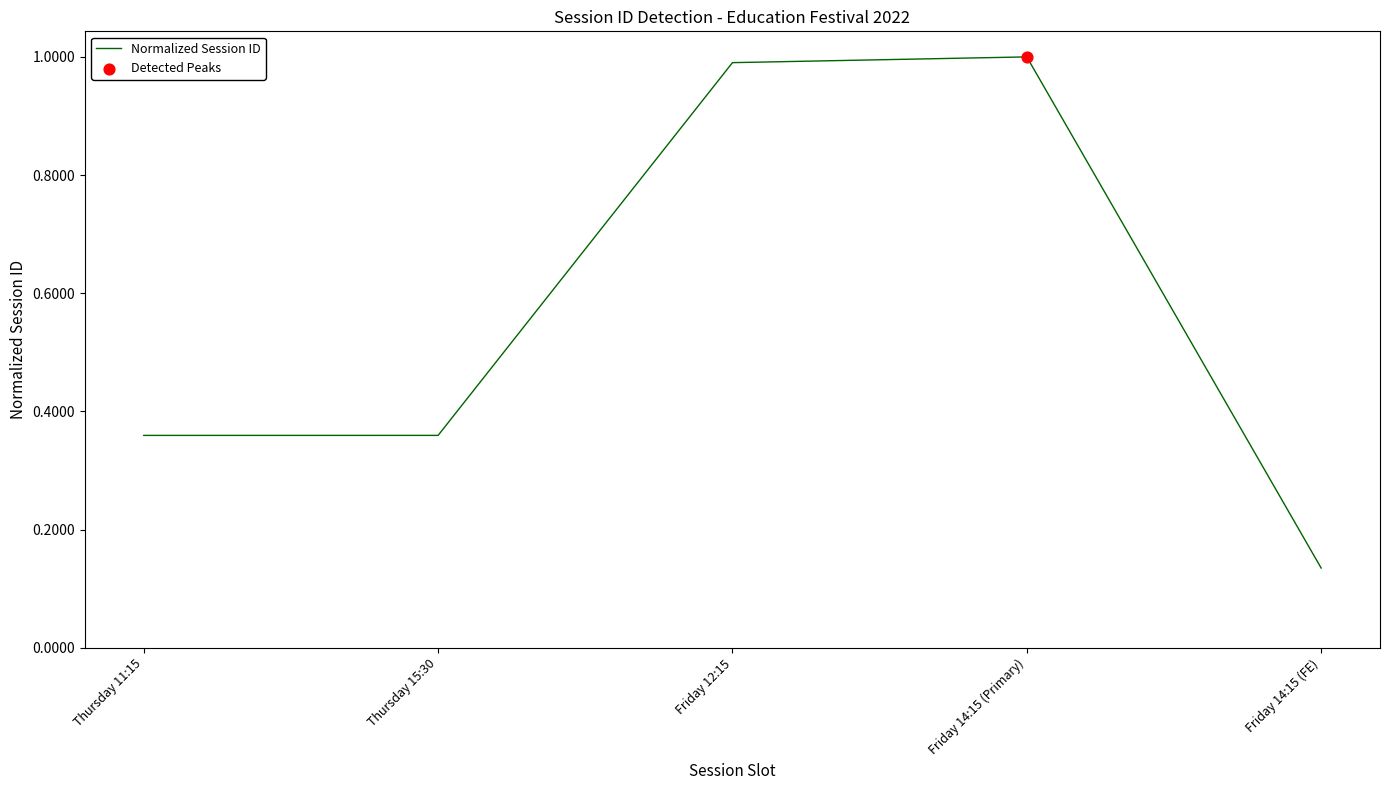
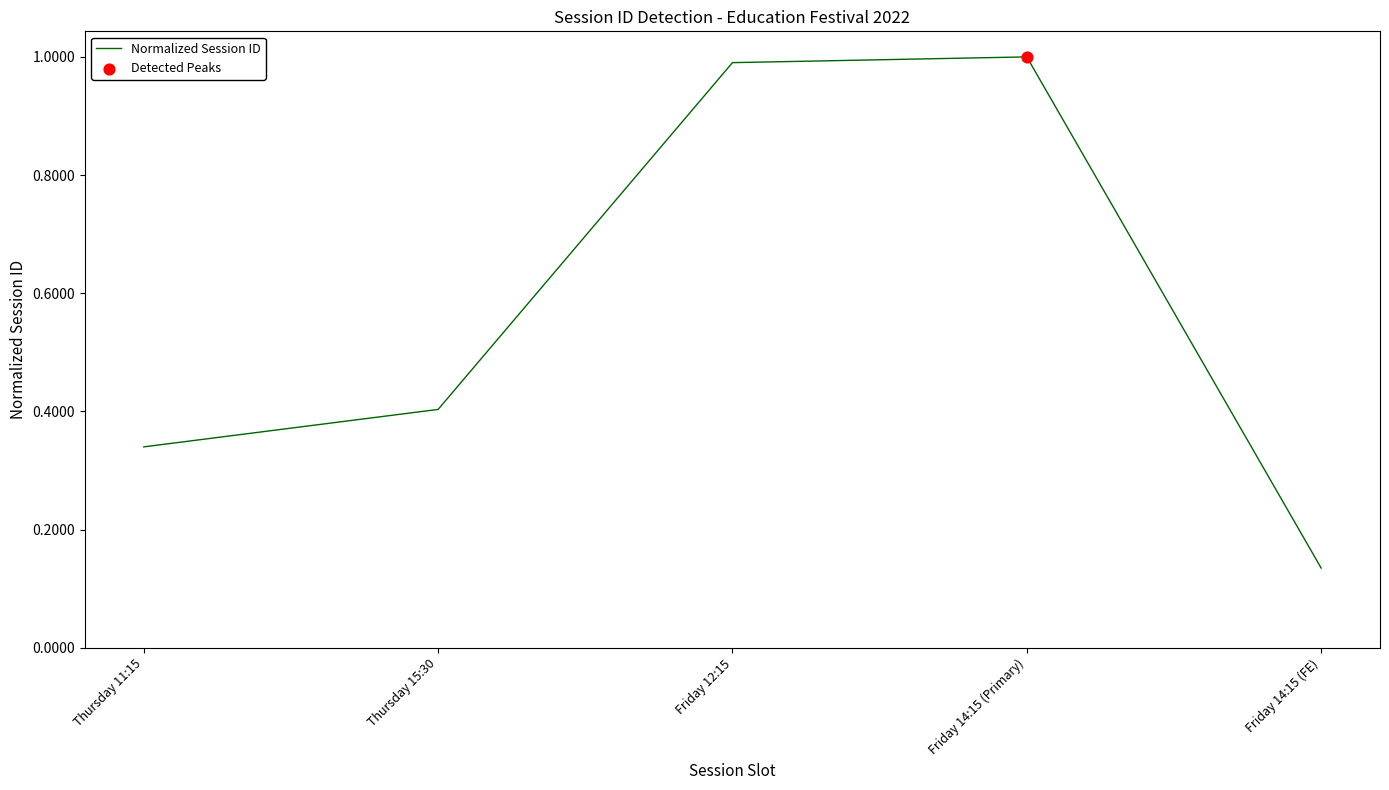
Normalized Session ID, Thursday 11:15: 0.36 -> 0.34
Normalized Session ID, Thursday 15:30: 0.36 -> 0.40
